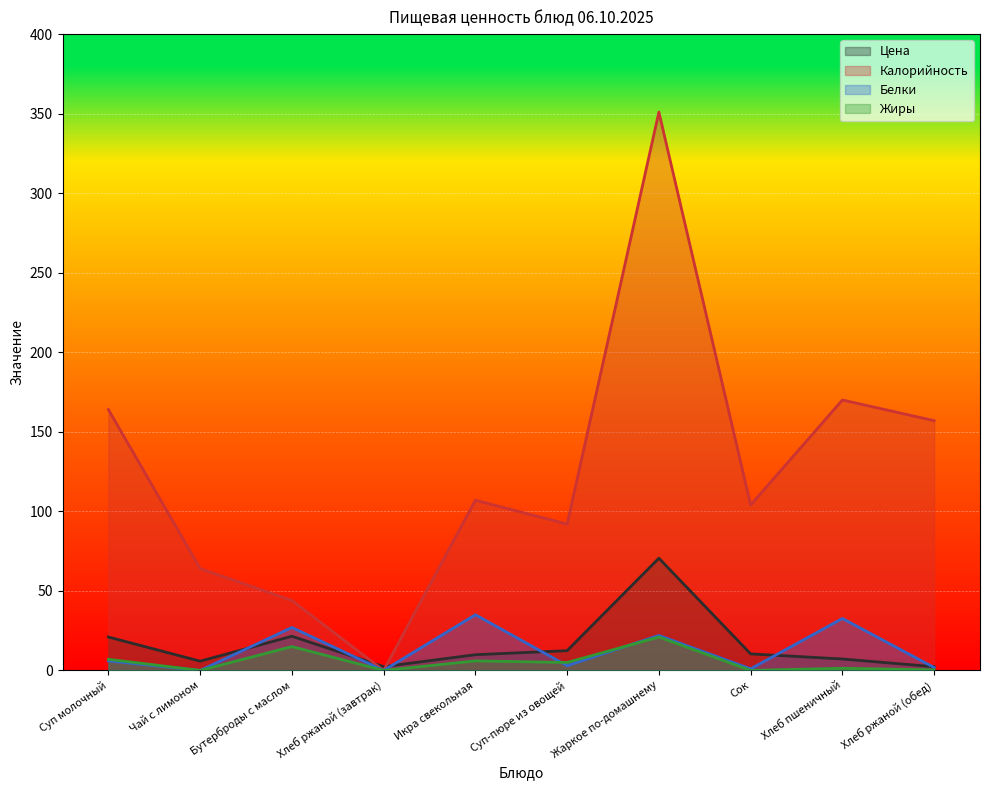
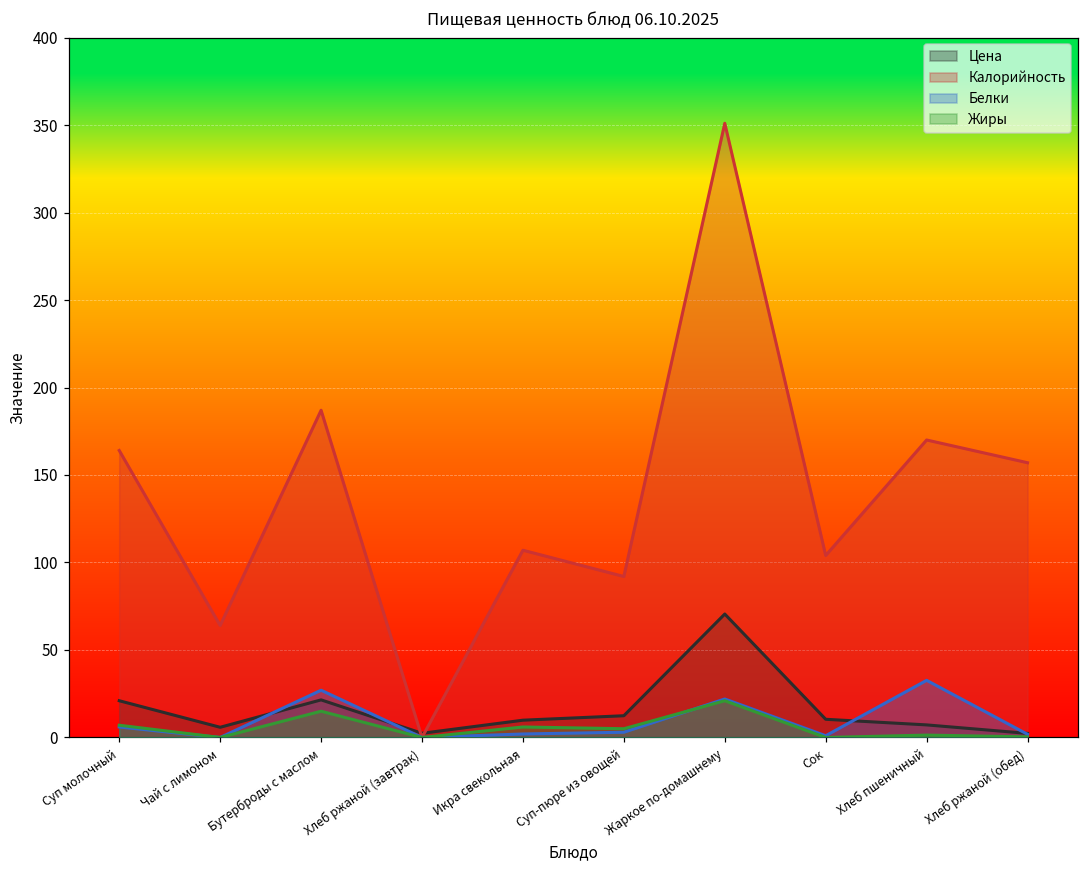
Калорийность, Бутерброды с маслом: 44 -> 187
Белки, Икра свекольная: 35 -> 2
